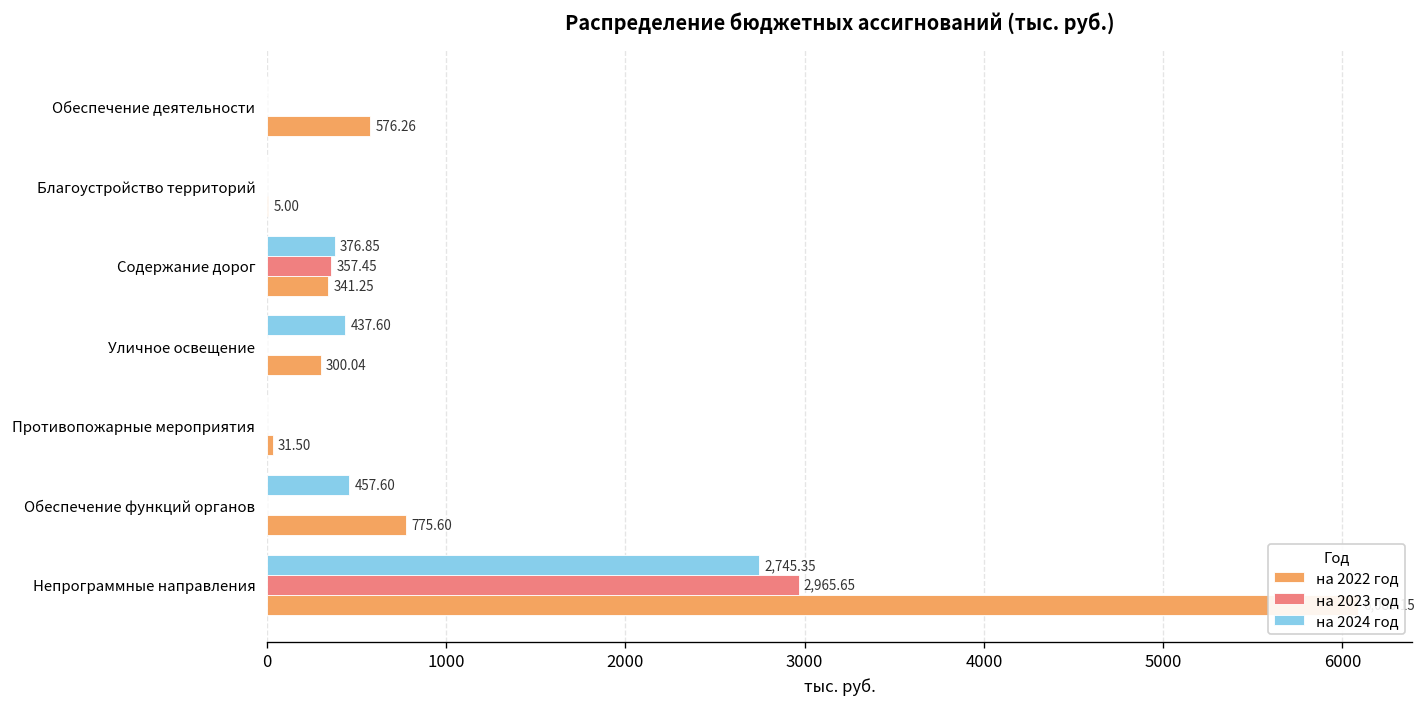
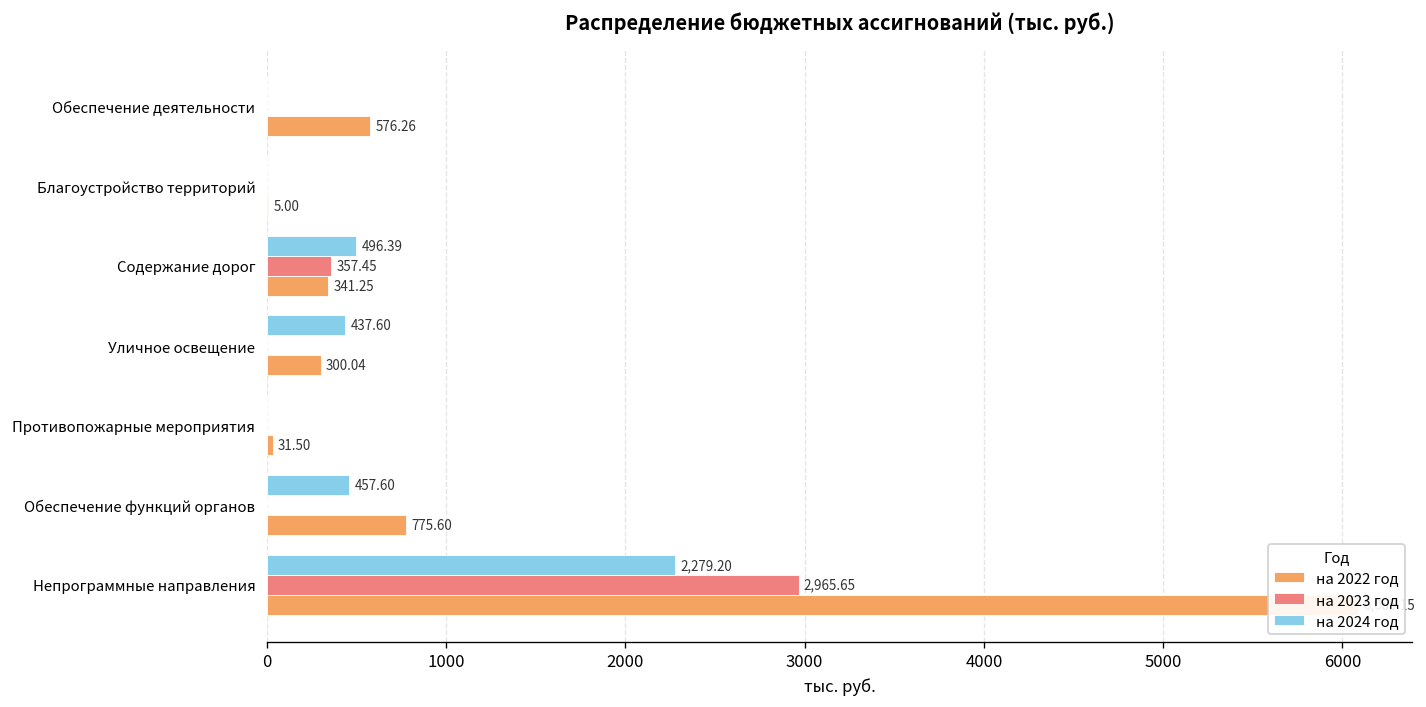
на 2024 год, Содержание дорог: 376.85 -> 496.39
на 2024 год, Непрограммные направления: 2,745.35 -> 2,279.20
